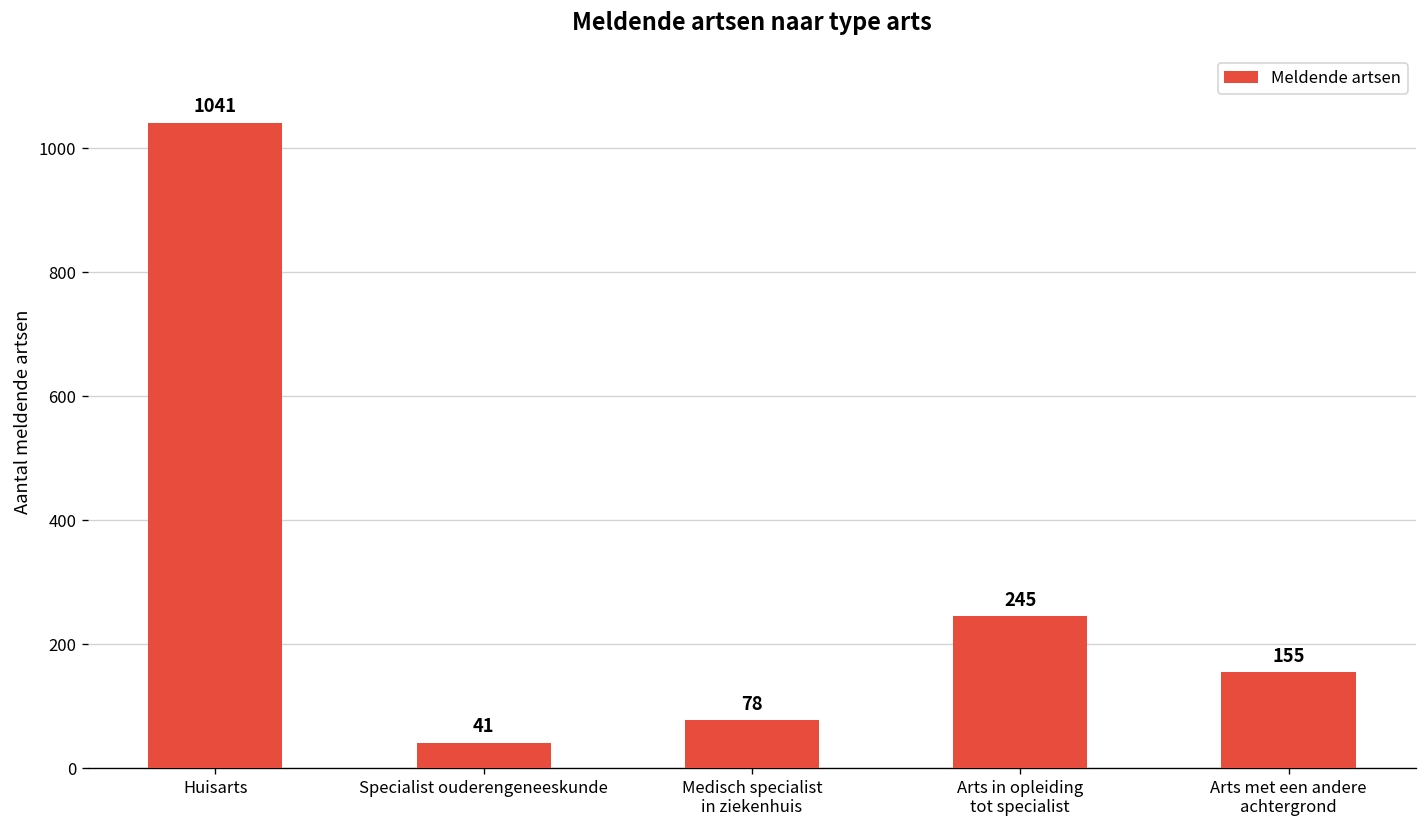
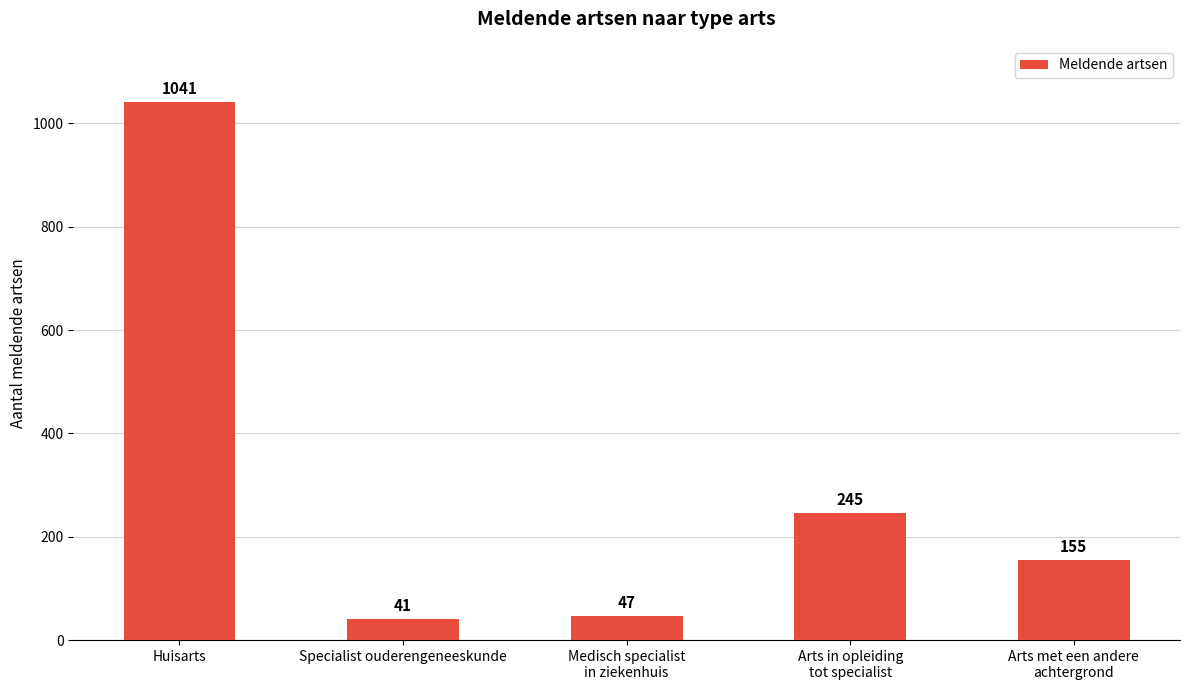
Medisch specialist in ziekenhuis: 78 -> 47
